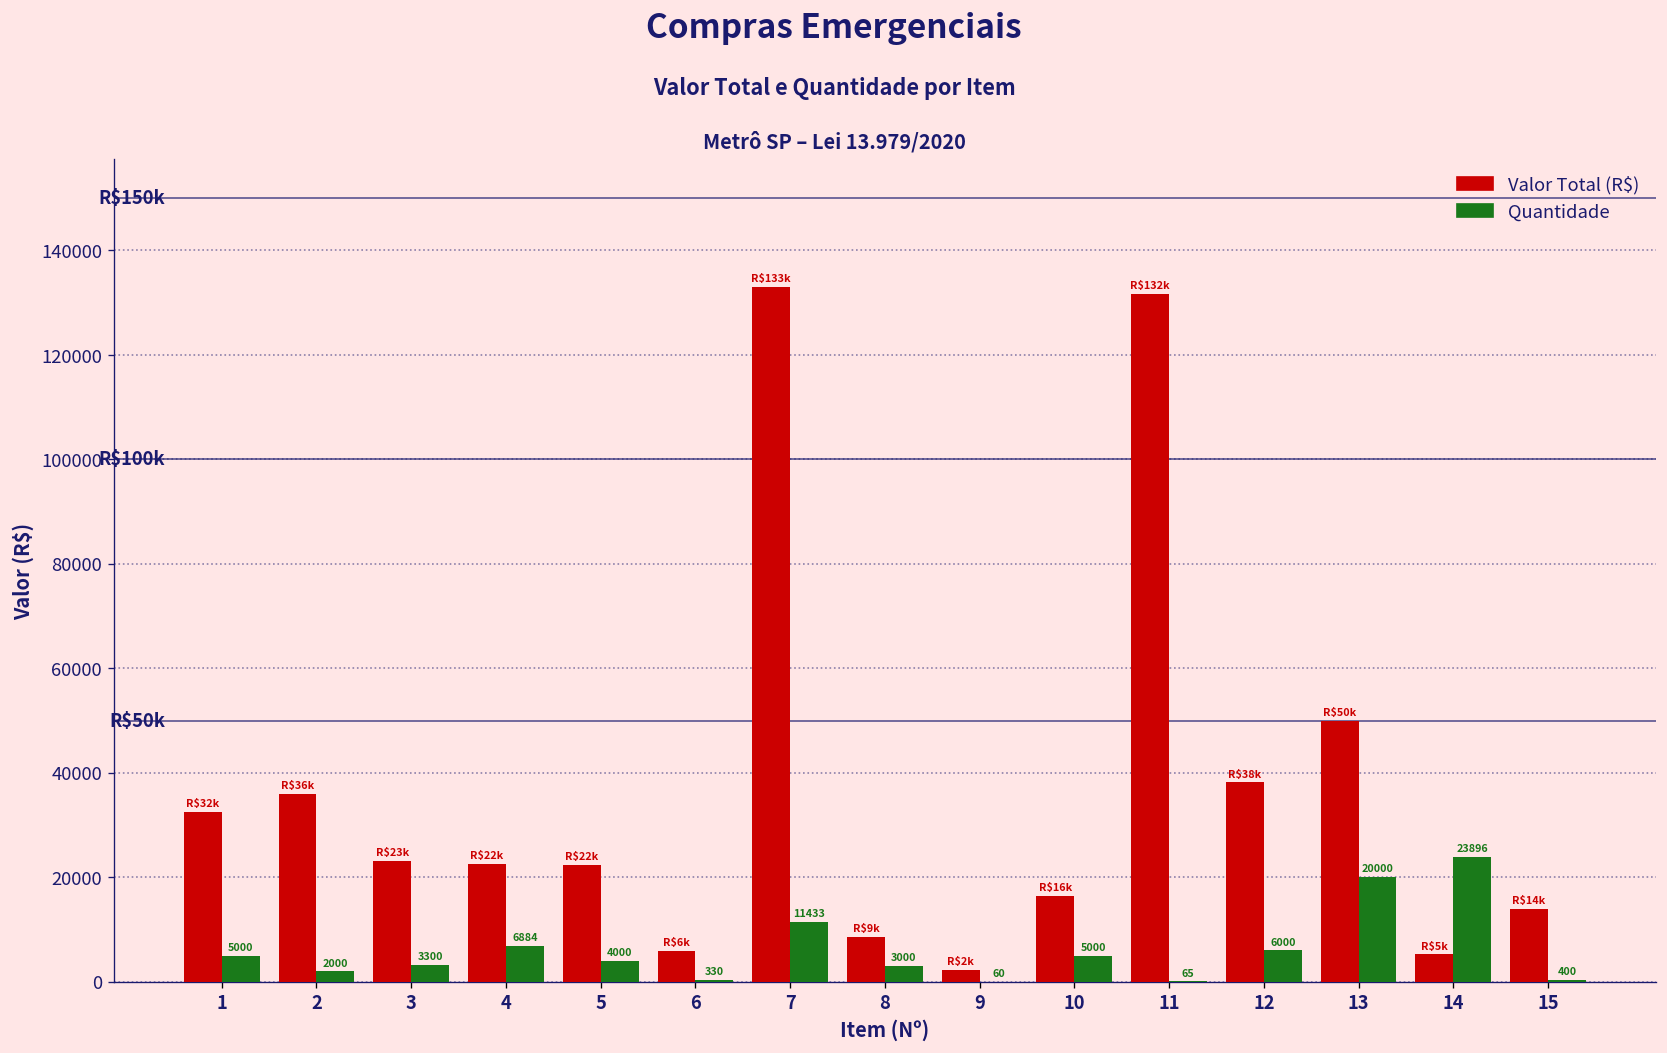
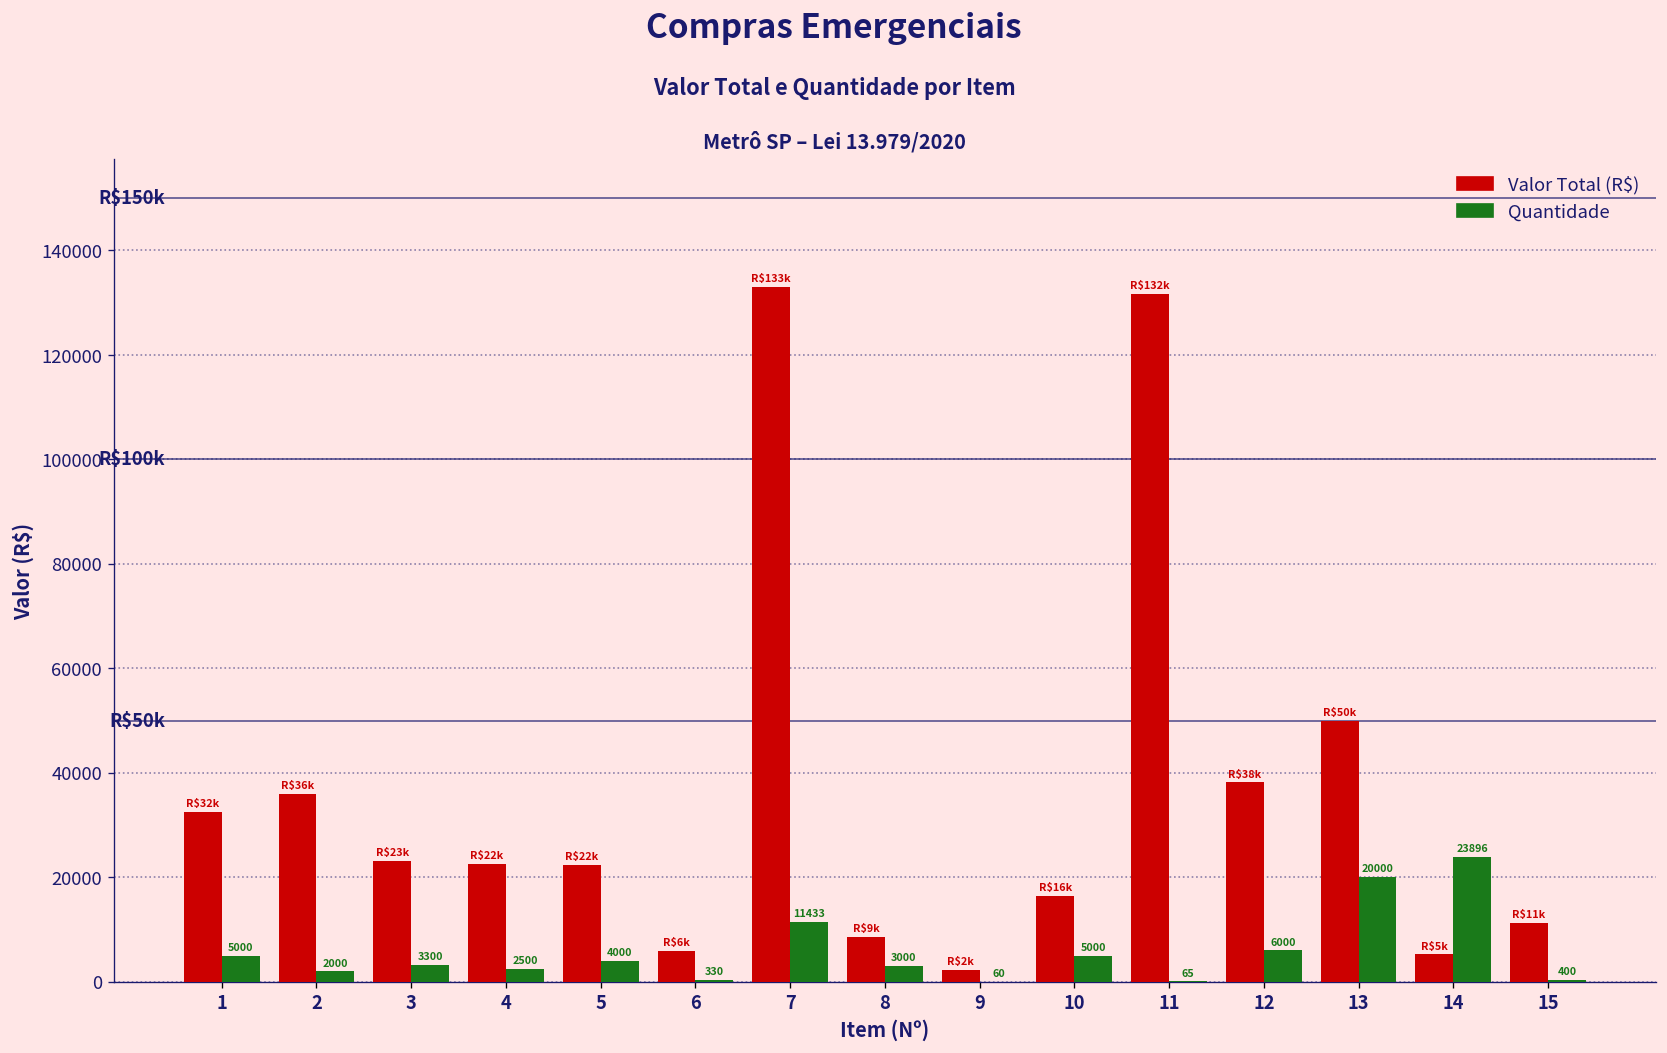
Quantidade, 4: 6884 -> 2500
Valor Total (R$), 15: $14k -> $11k
